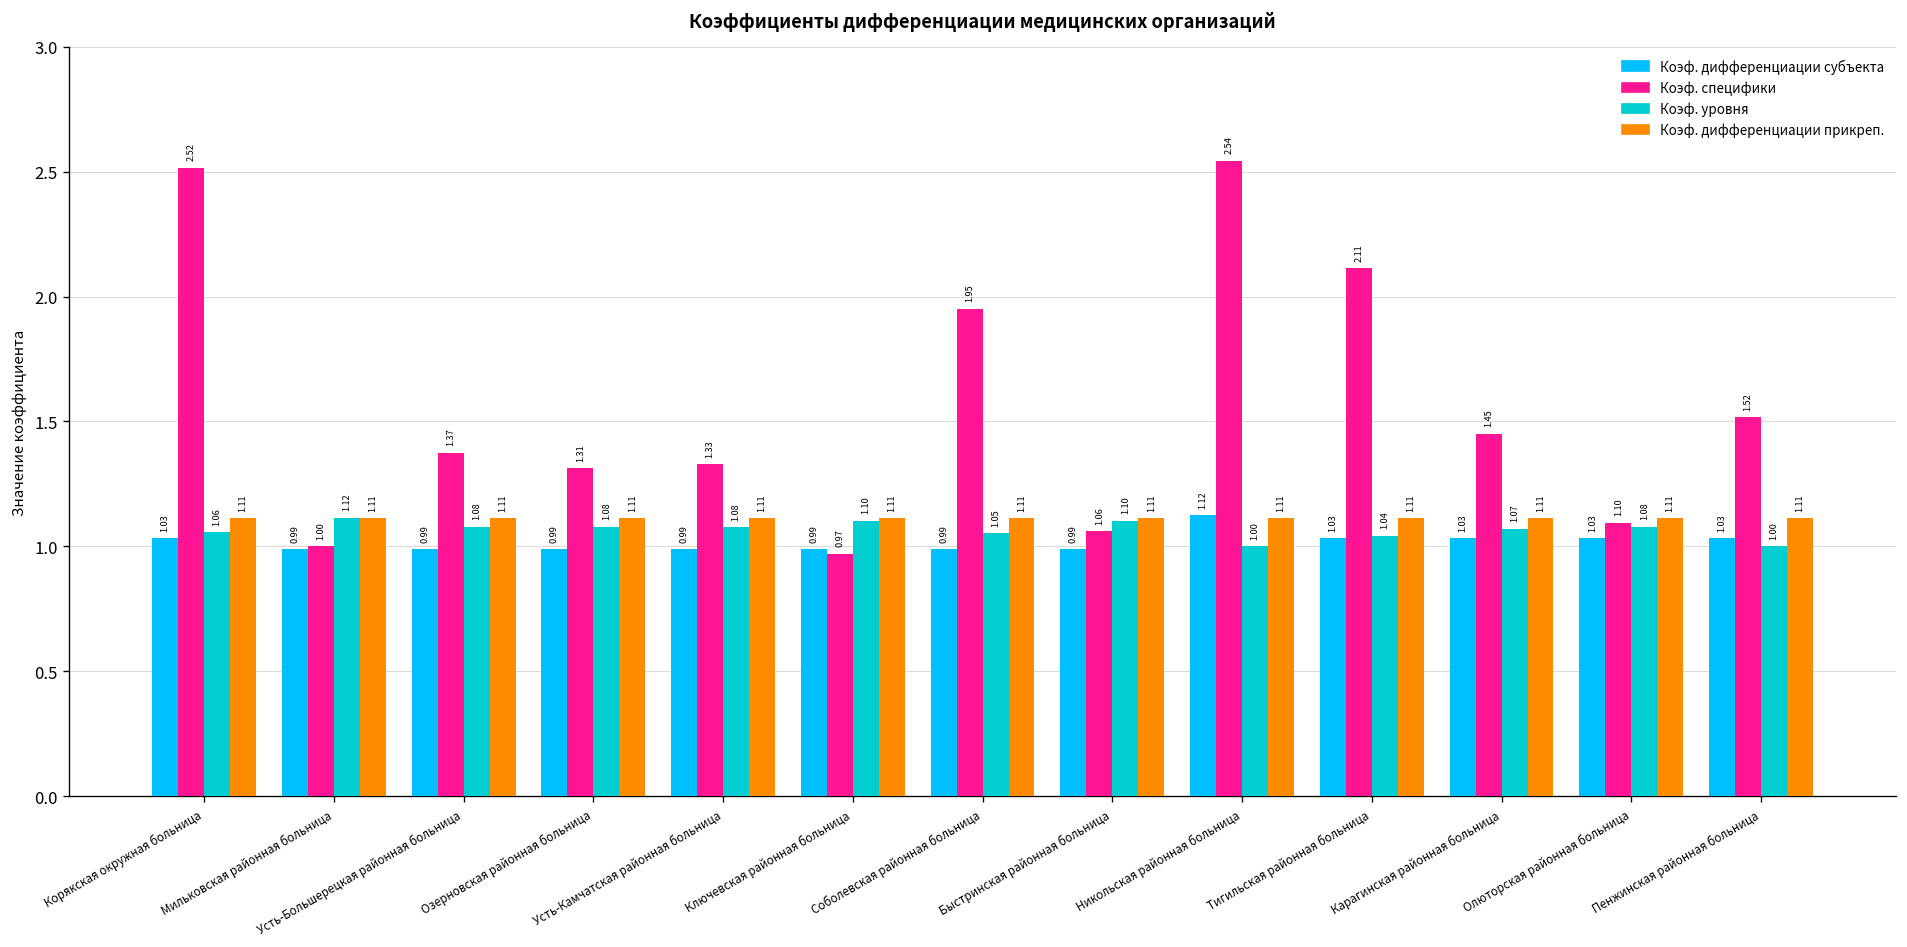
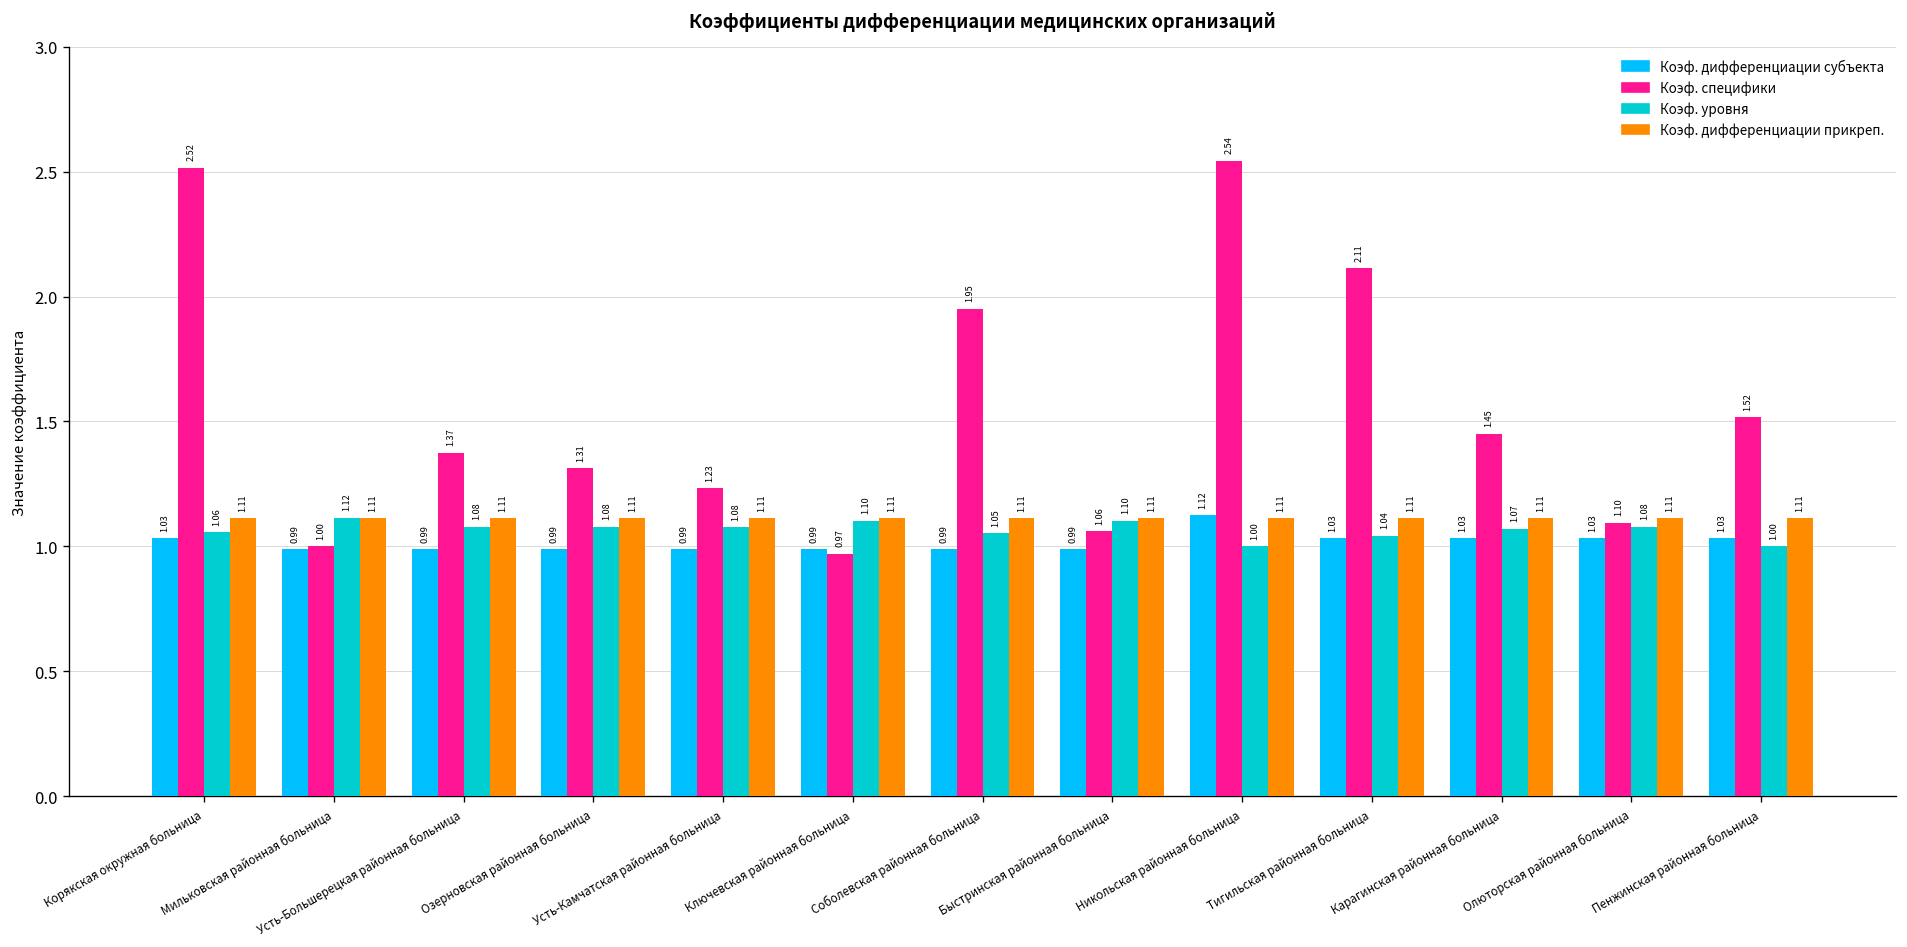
Коэф. специфики, Усть-Камчатская районная больница: 1.33 -> 1.23
